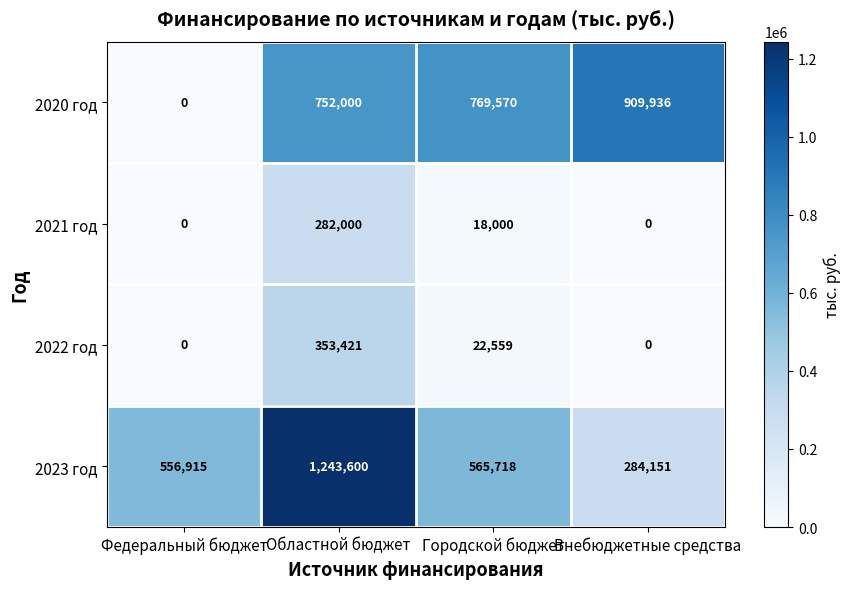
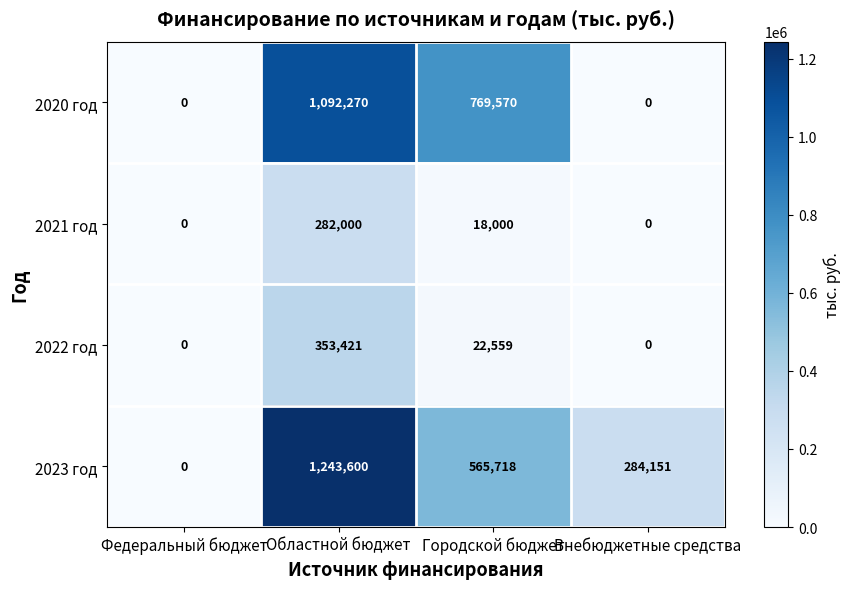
2020 год, Областной бюджет: 752,000 -> 1,092,270
2020 год, Внебюджетные средства: 909,936 -> 0
2023 год, Федеральный бюджет: 556,915 -> 0
